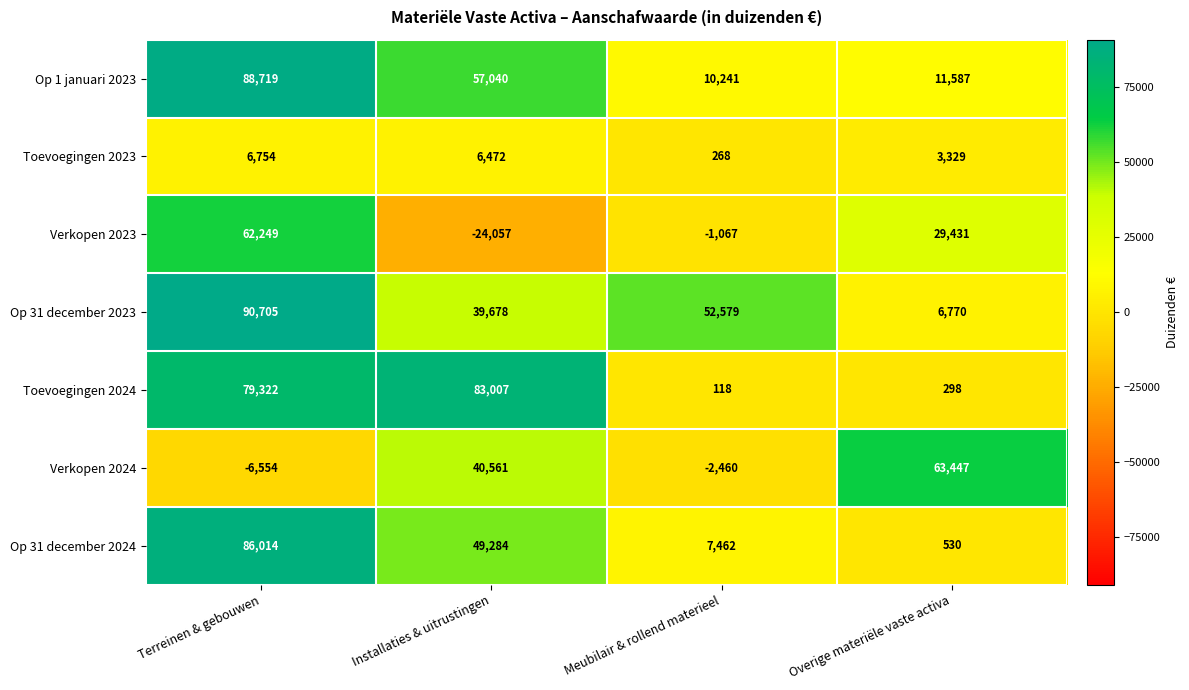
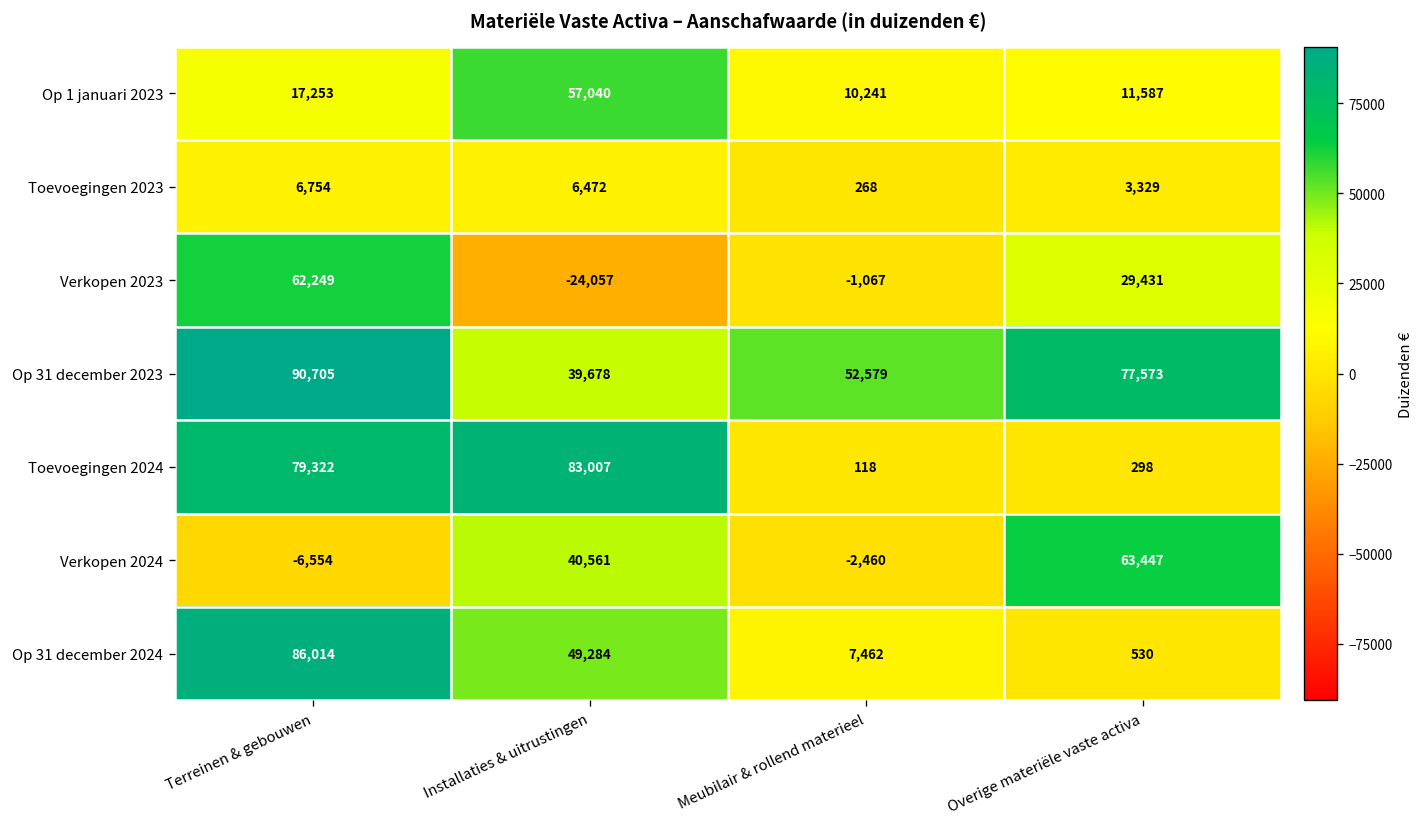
Op 1 januari 2023, Terreinen & gebouwen: 88,719 -> 17,253
Op 31 december 2023, Overige materiële vaste activa: 6,770 -> 77,573
